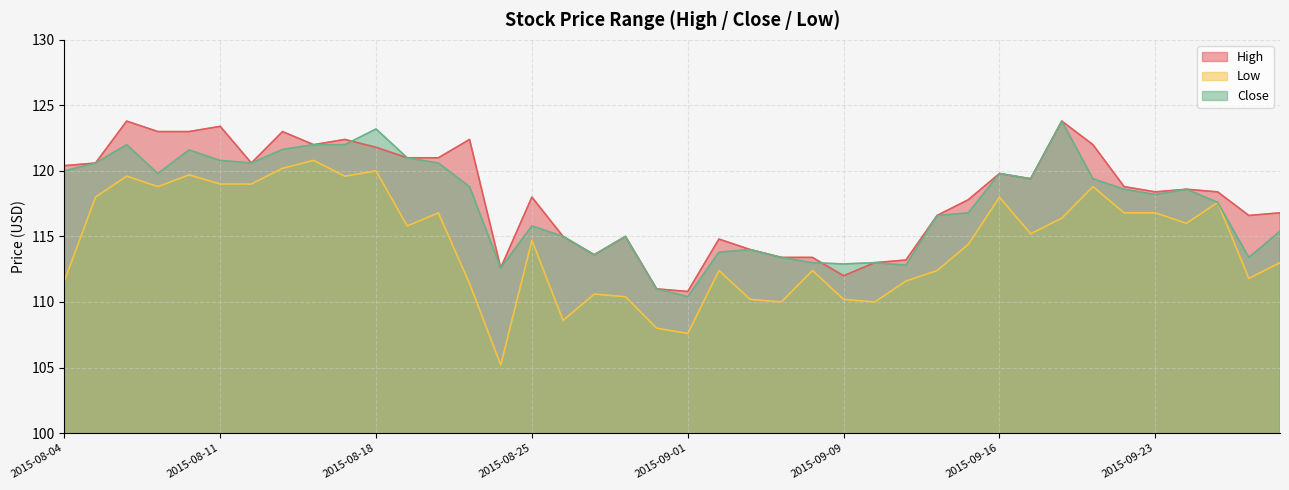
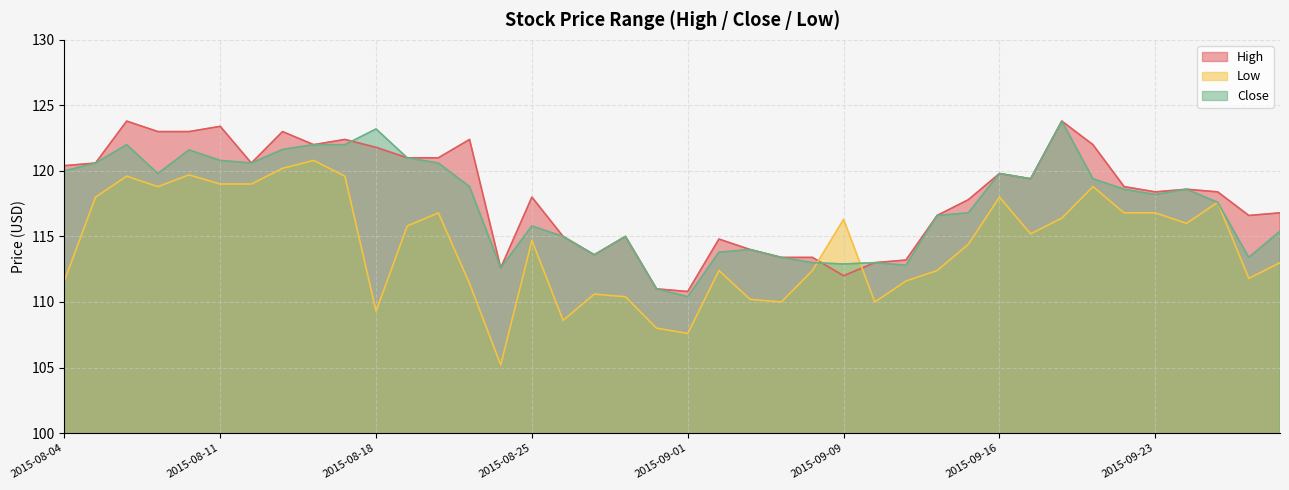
Low, 2015-08-18: 120.0 -> 109.3
Low, 2015-09-09: 110.2 -> 116.3
